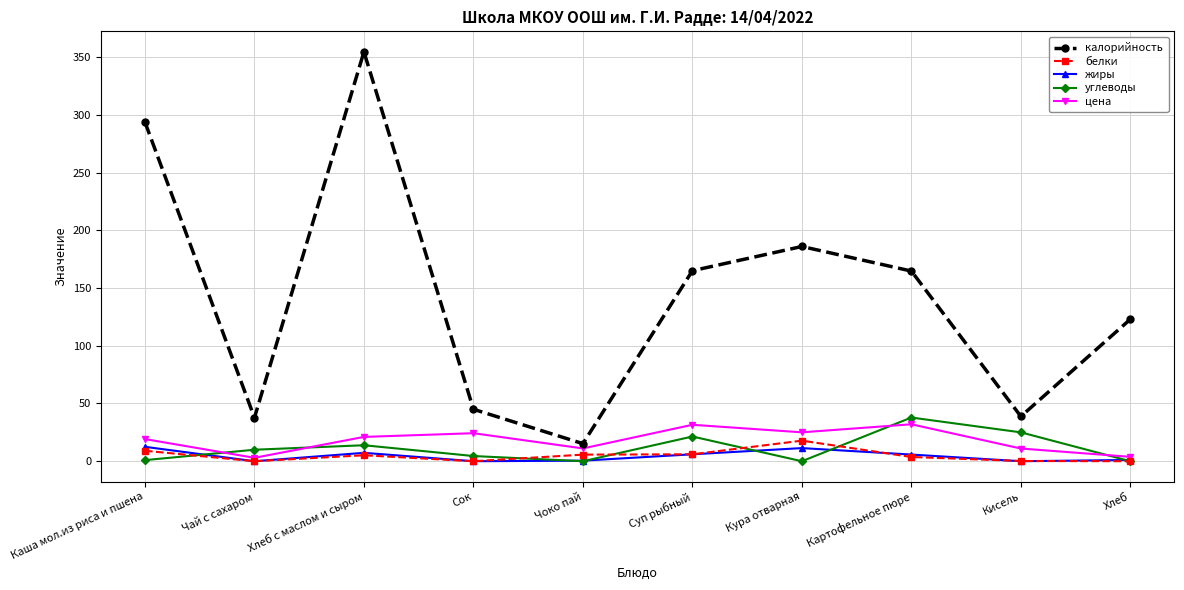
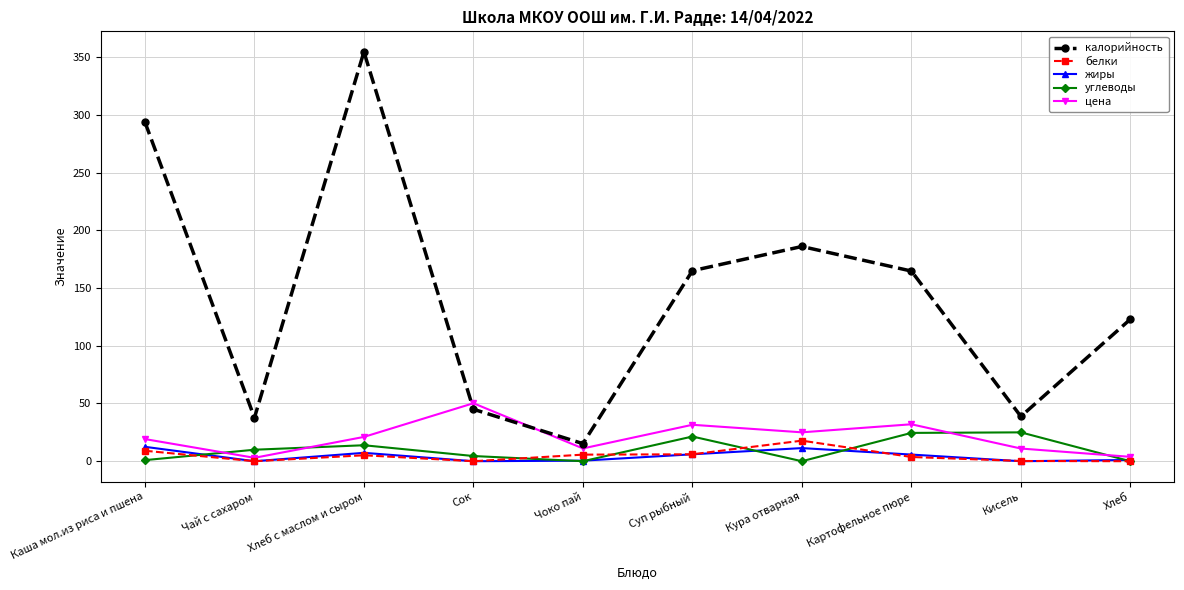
цена, Сок: 24 -> 50
углеводы, Картофельное пюре: 38 -> 25
